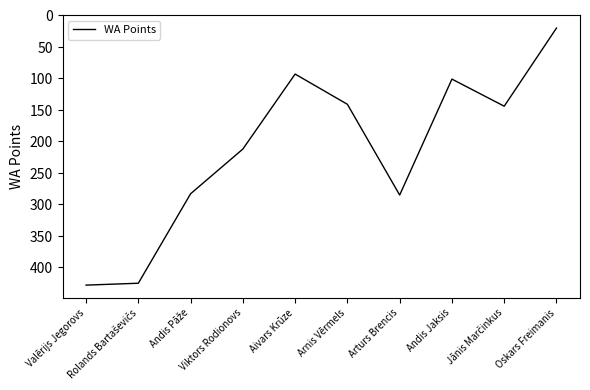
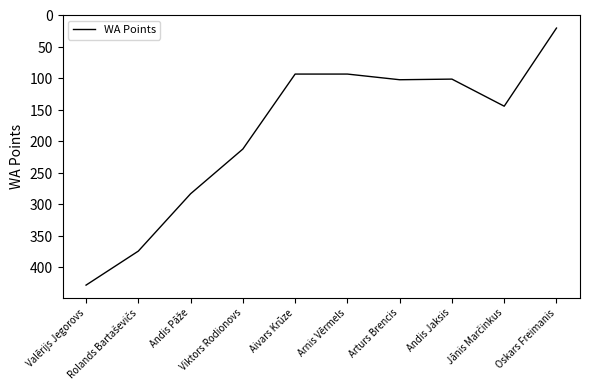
Rolands Bartaševičs: 430 -> 370
Arnis Vērmels: 140 -> 90
Arturs Brencis: 290 -> 100
